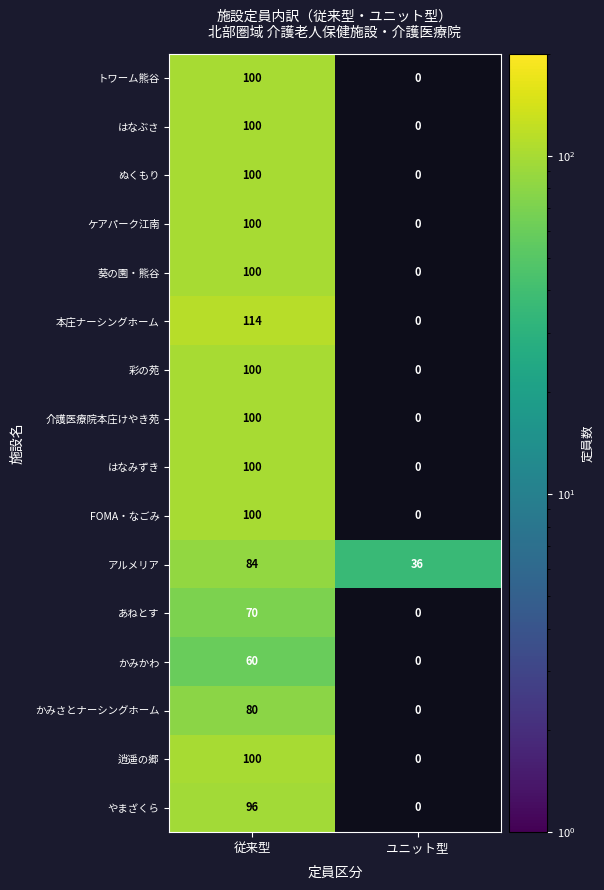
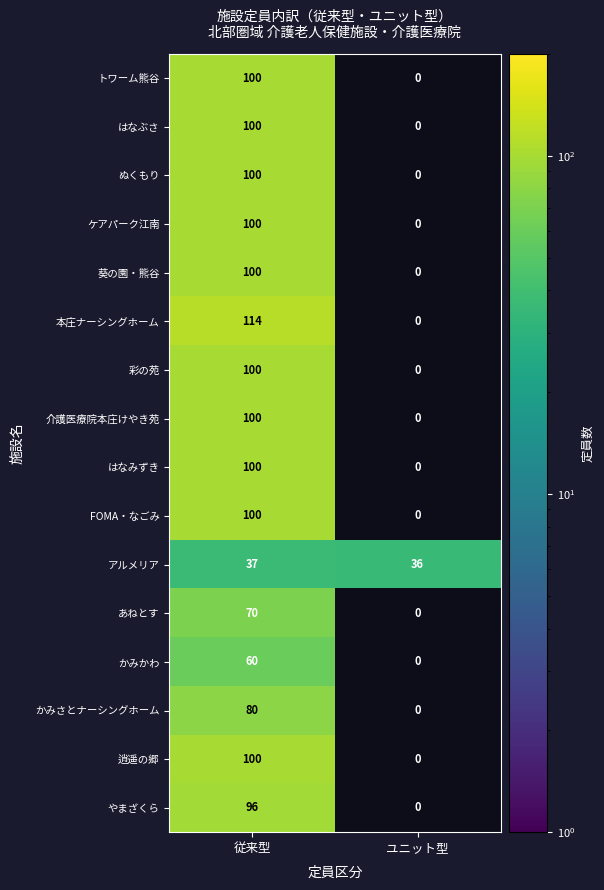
アルメリア, 従来型: 84 -> 37
